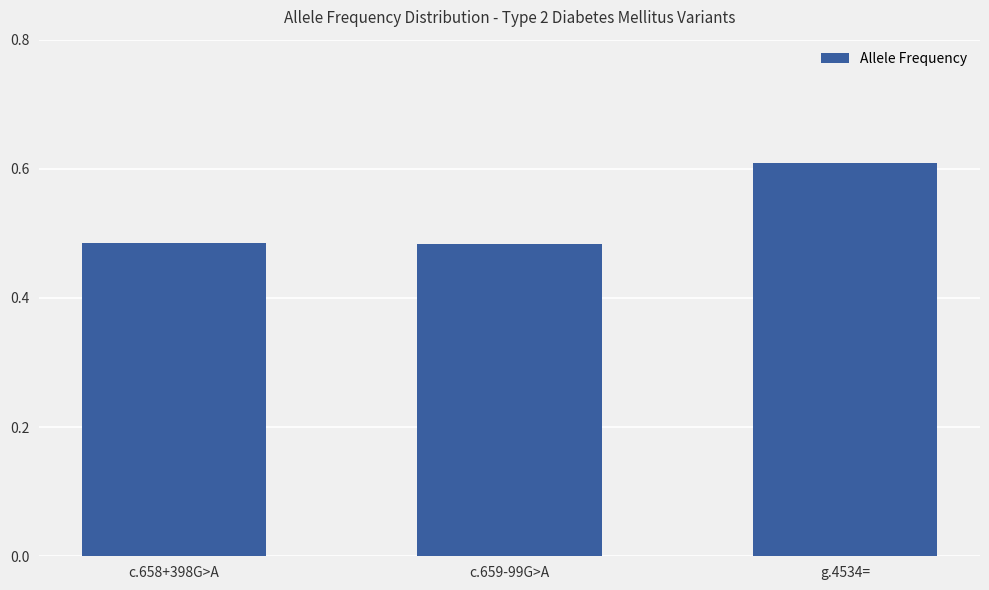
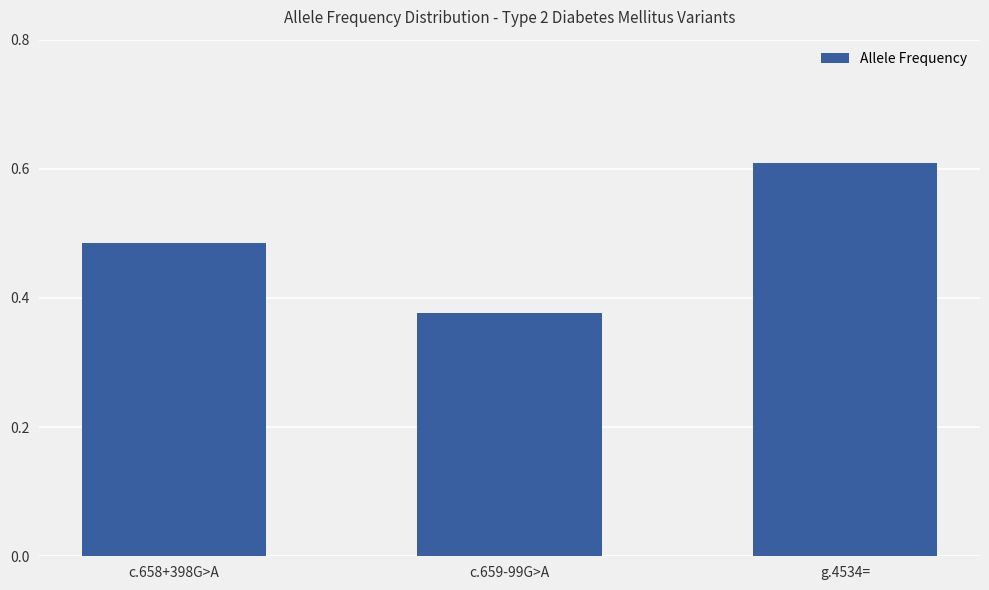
c.659-99G>A: 0.48 -> 0.38
